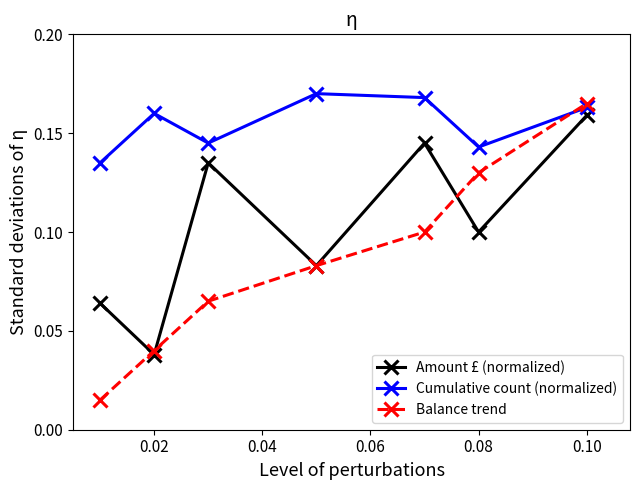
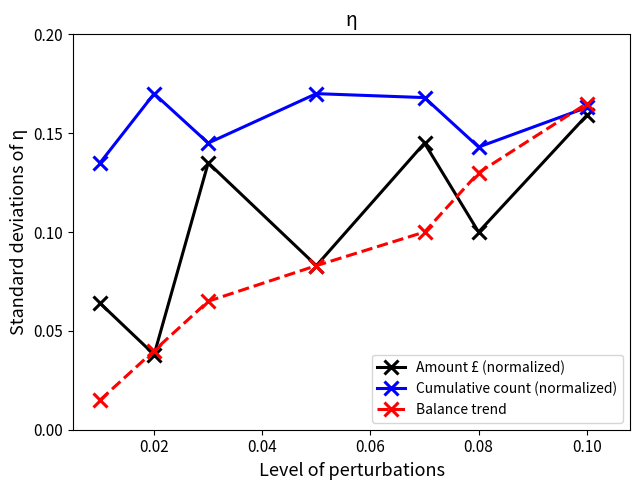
Cumulative count (normalized), 0.02: 0.16 -> 0.17
